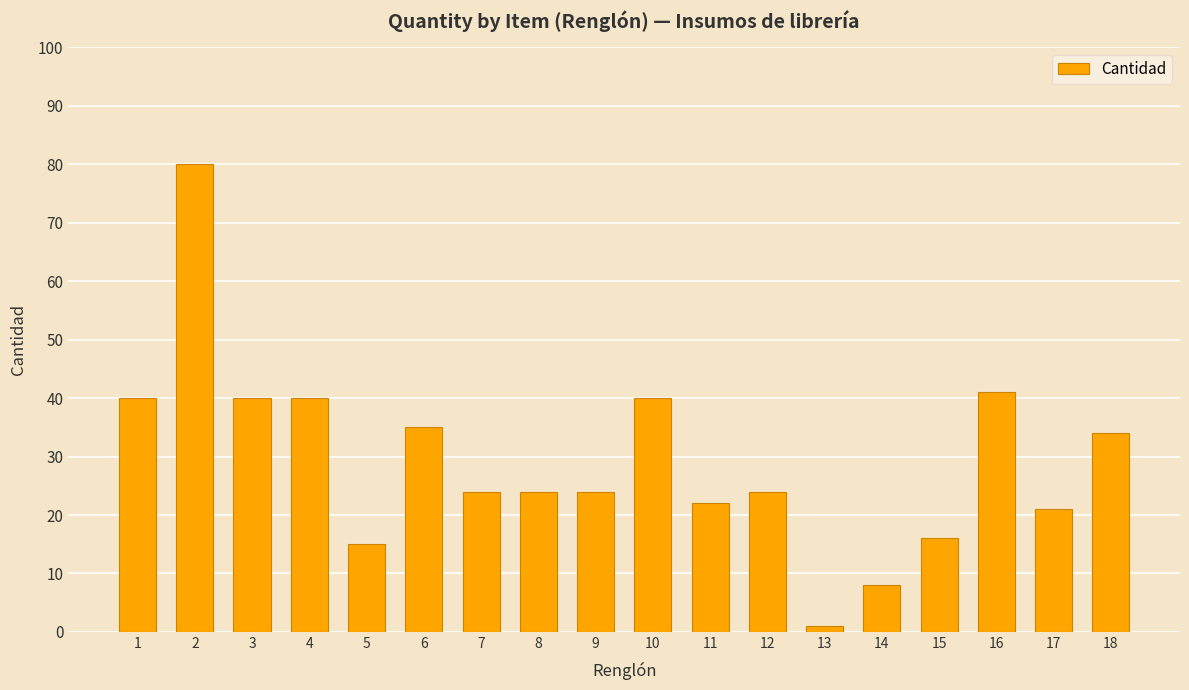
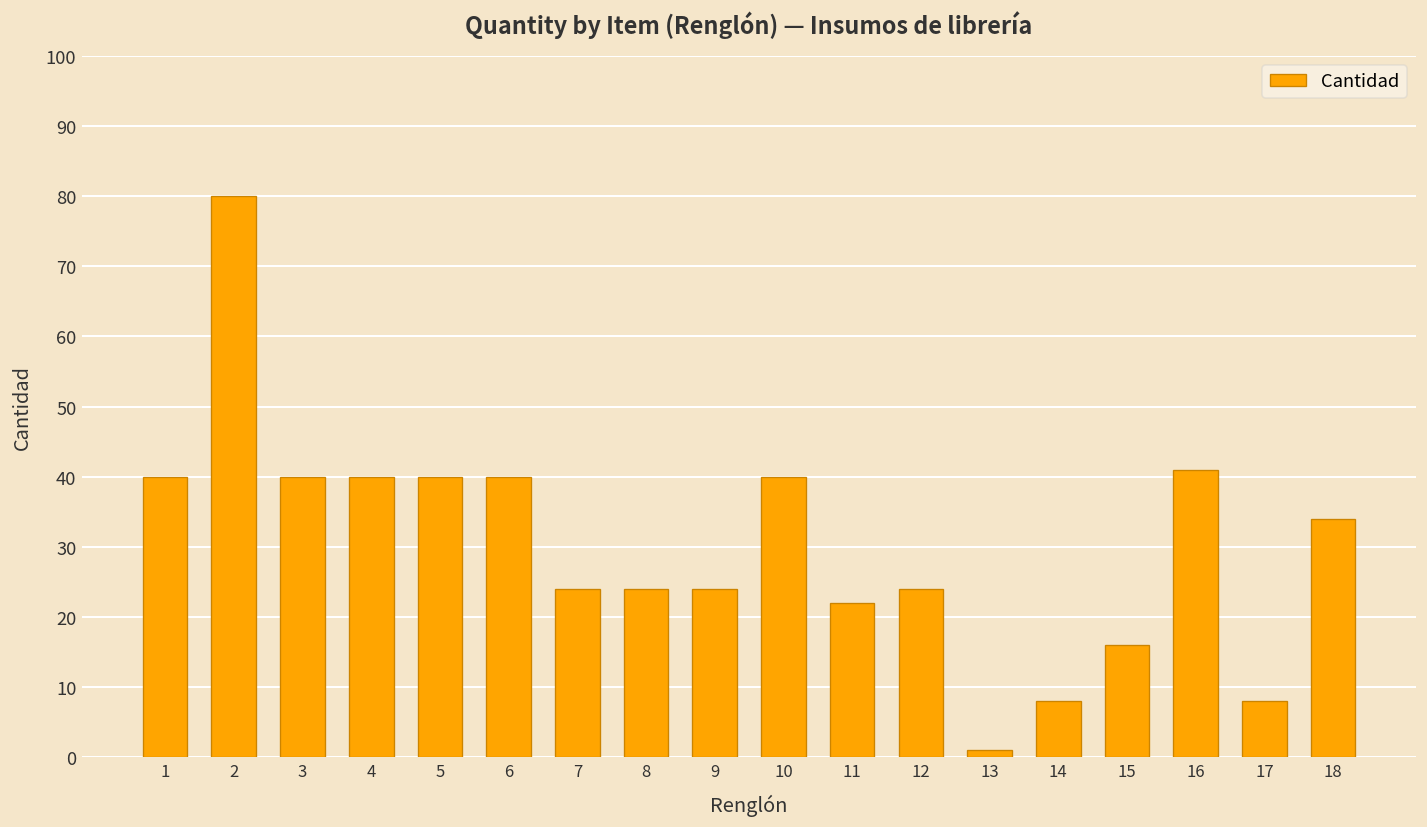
5: 15 -> 40
6: 35 -> 40
17: 21 -> 8
